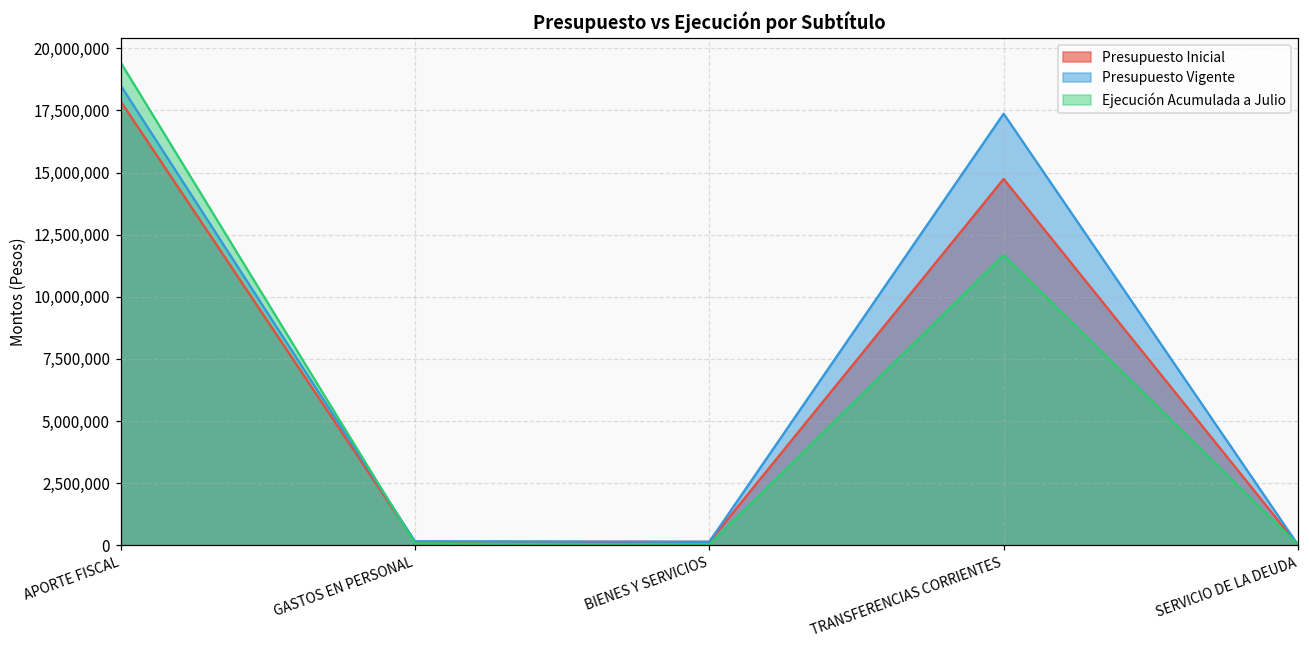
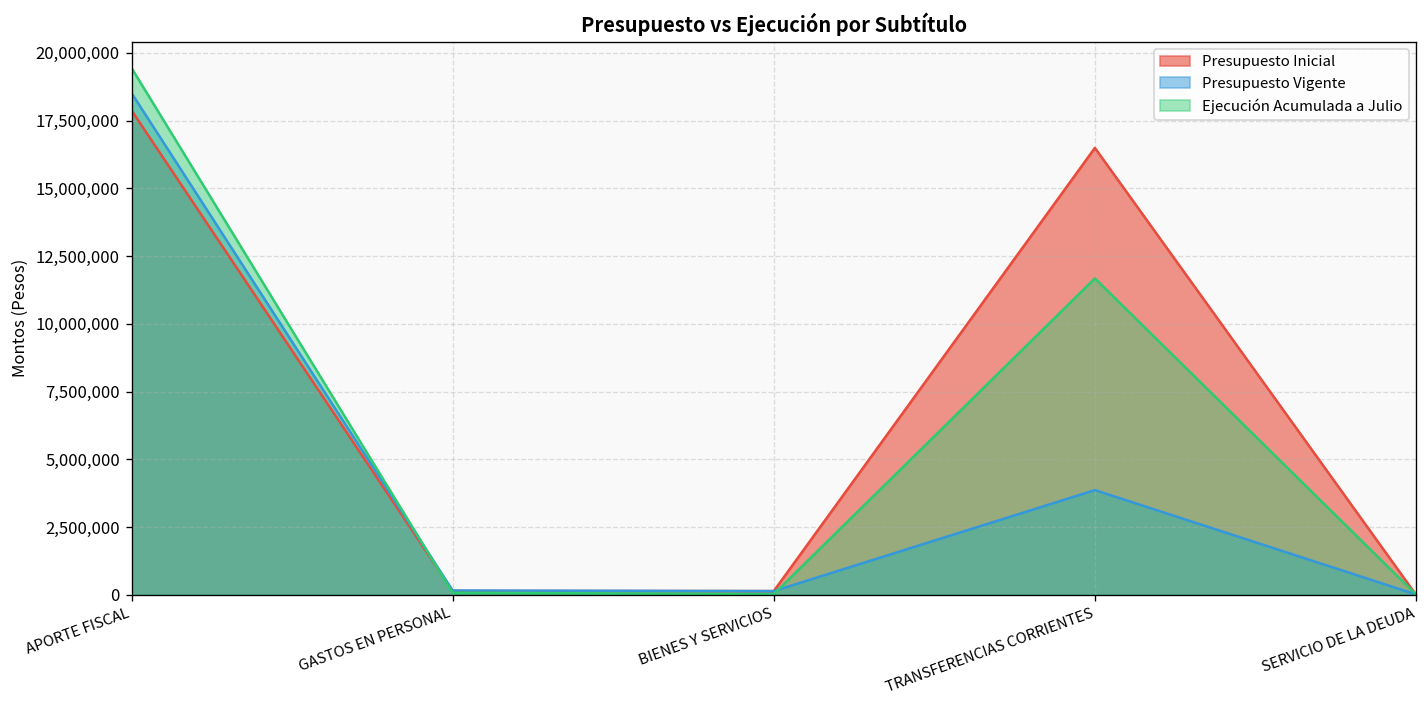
Presupuesto Inicial, TRANSFERENCIAS CORRIENTES: 14,700,000 -> 16,500,000
Presupuesto Vigente, TRANSFERENCIAS CORRIENTES: 17,400,000 -> 3,900,000
